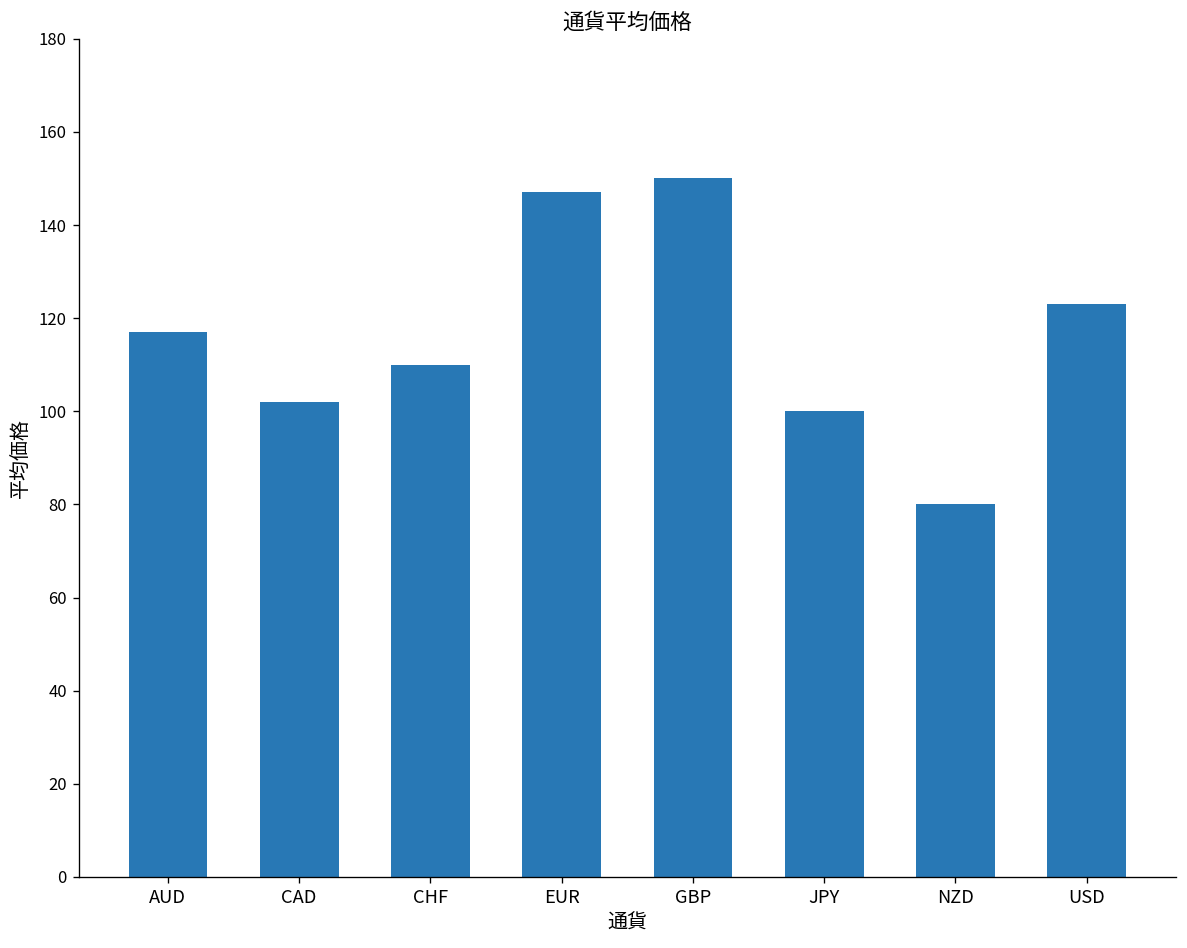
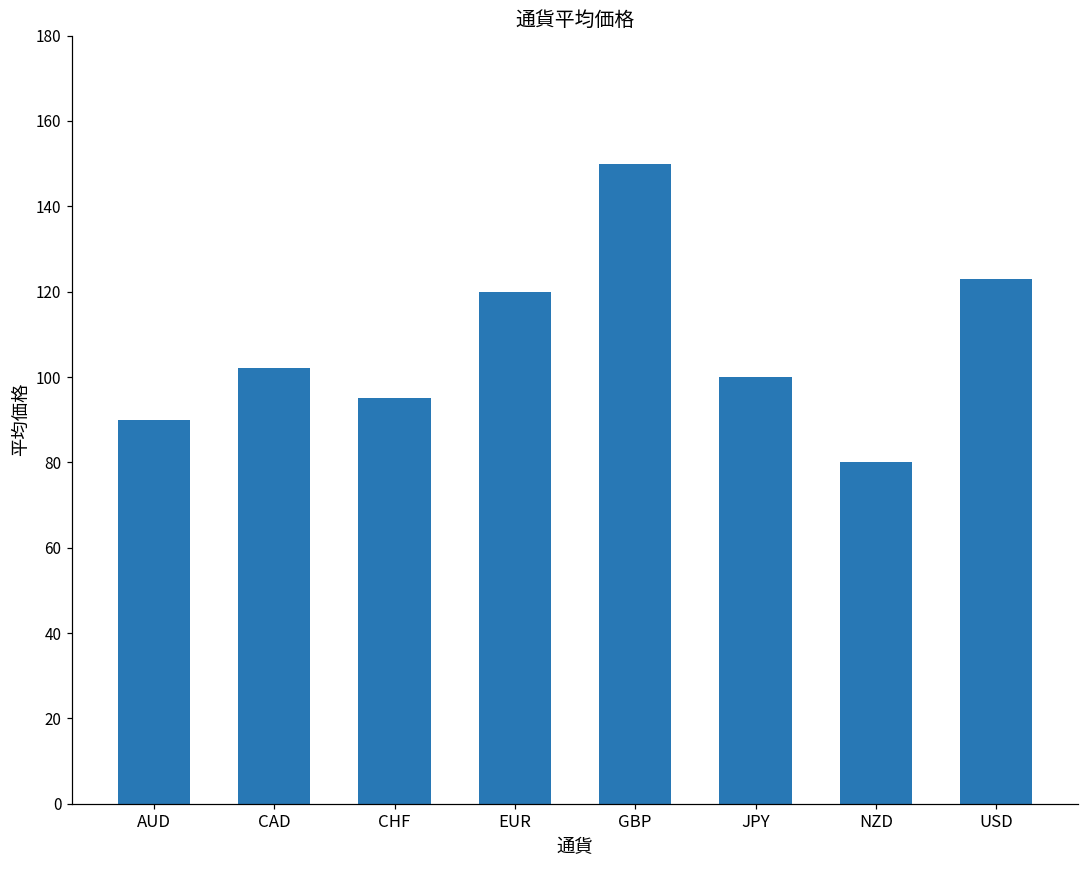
AUD: 117 -> 90
CHF: 110 -> 95
EUR: 147 -> 120
